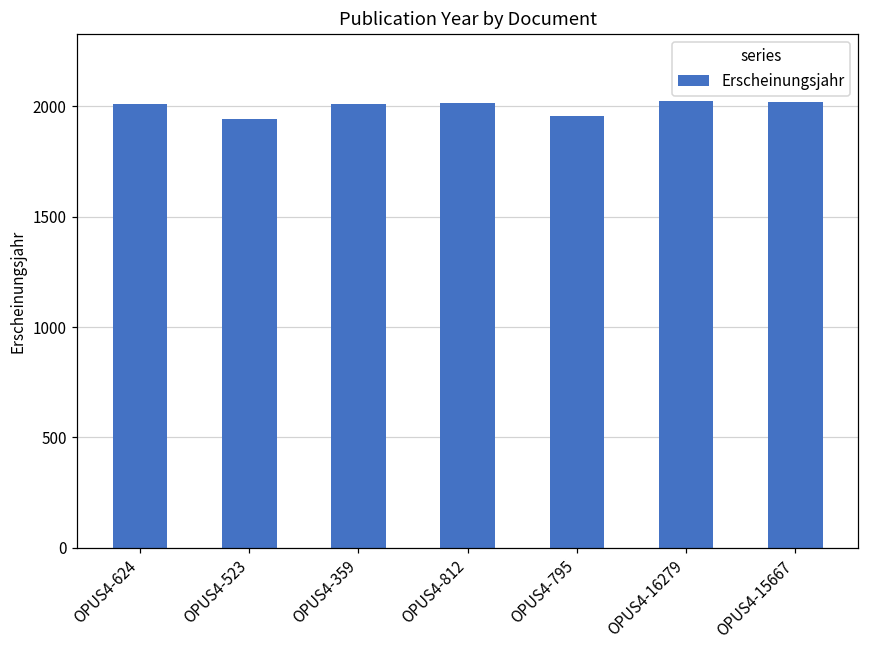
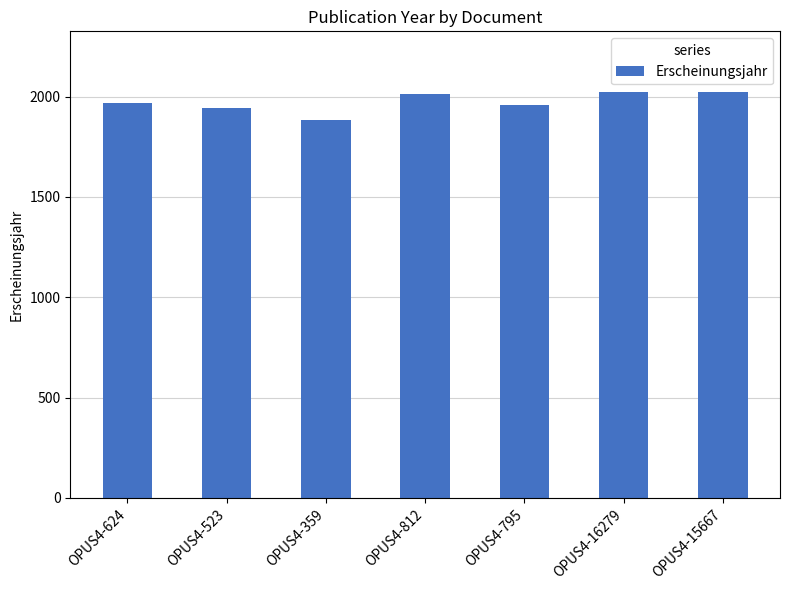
OPUS4-624: 2010 -> 1970
OPUS4-359: 2010 -> 1880
